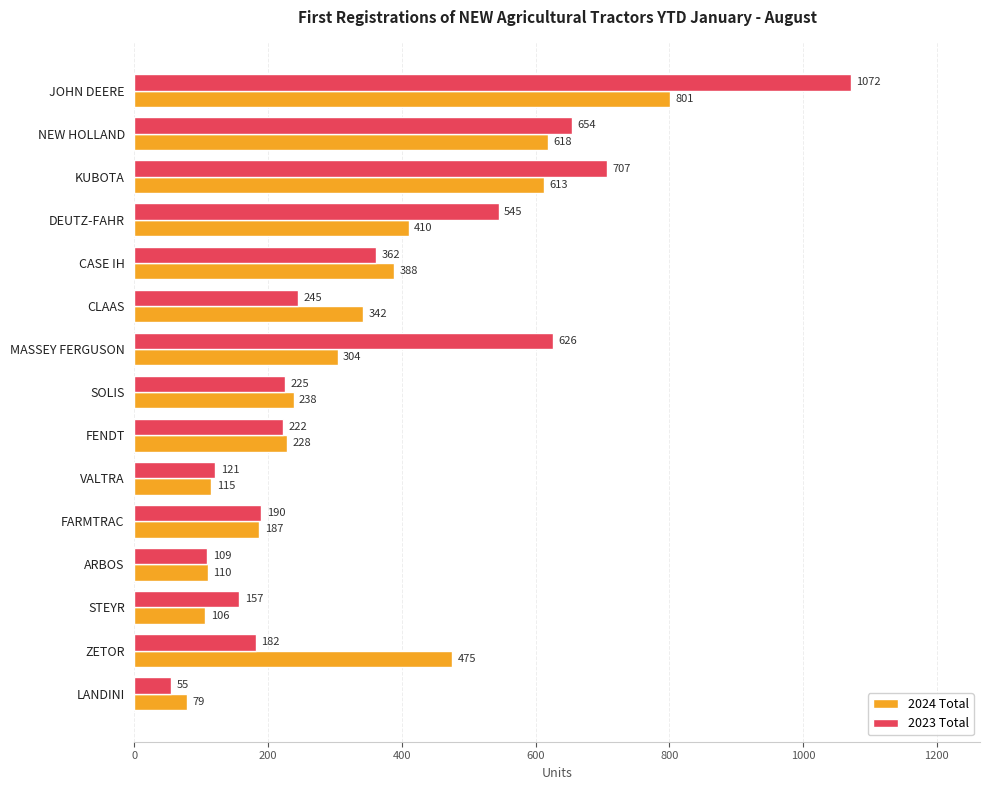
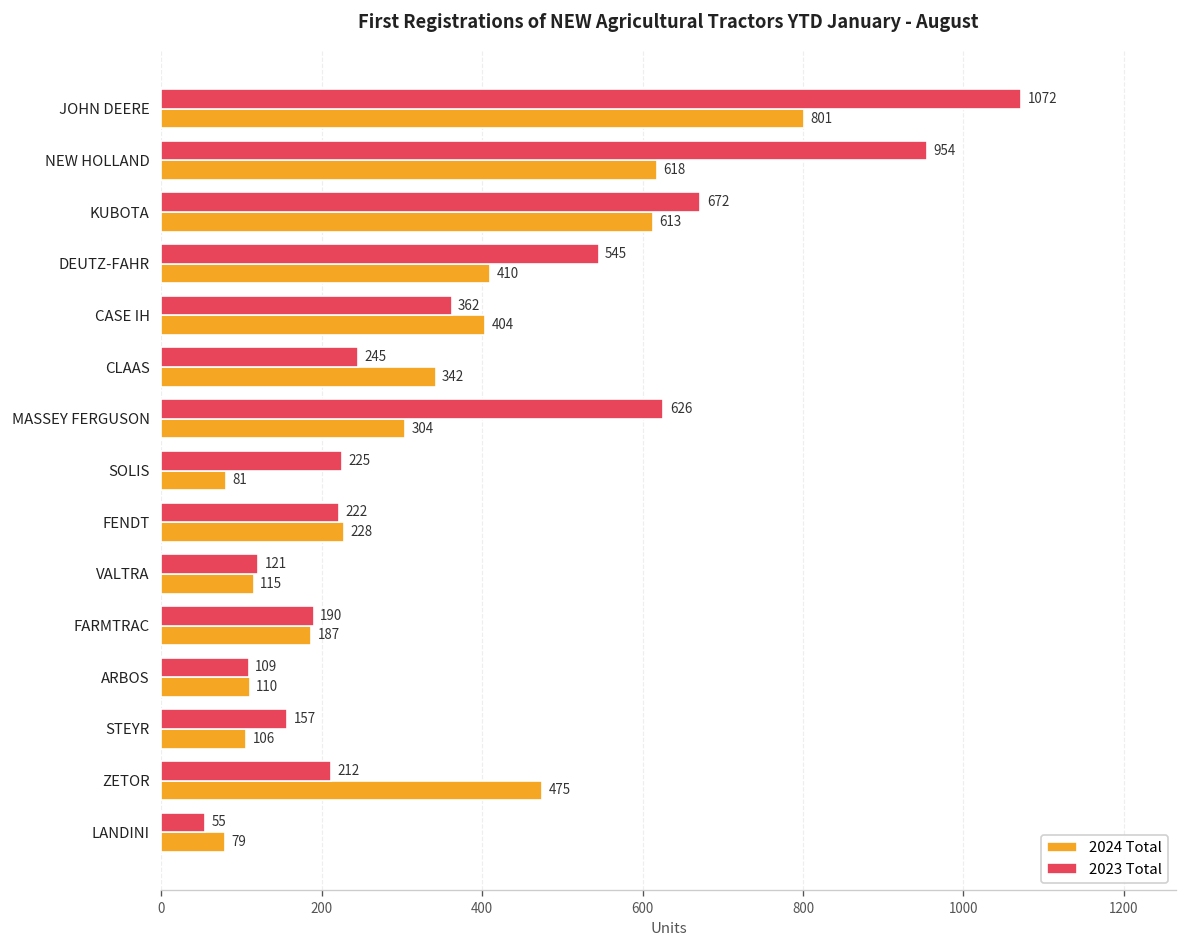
2023 Total, NEW HOLLAND: 654 -> 954
2023 Total, KUBOTA: 707 -> 672
2024 Total, CASE IH: 388 -> 404
2024 Total, SOLIS: 238 -> 81
2023 Total, ZETOR: 182 -> 212
